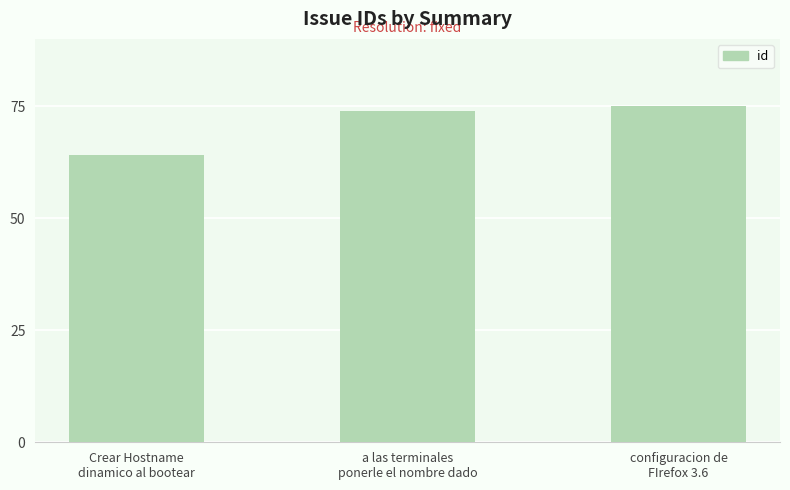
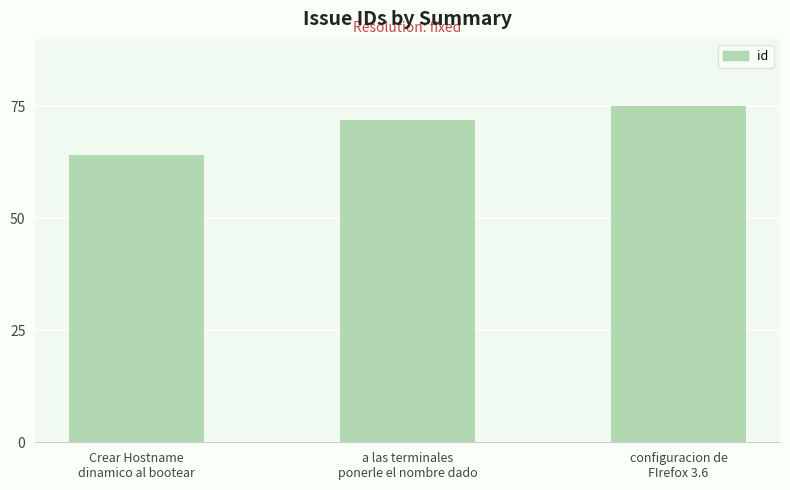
a las terminales ponerle el nombre dado: 74 -> 72
